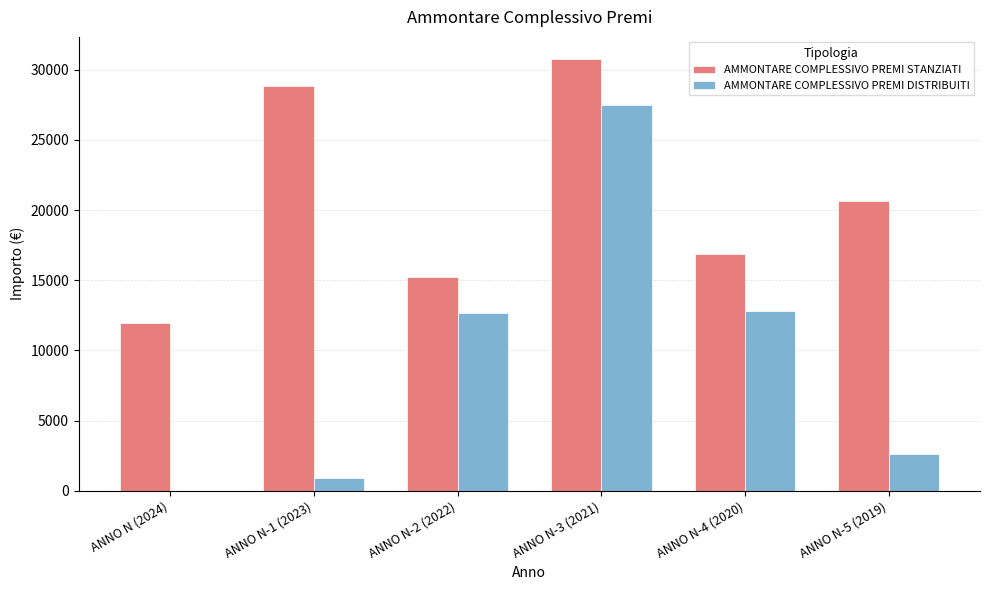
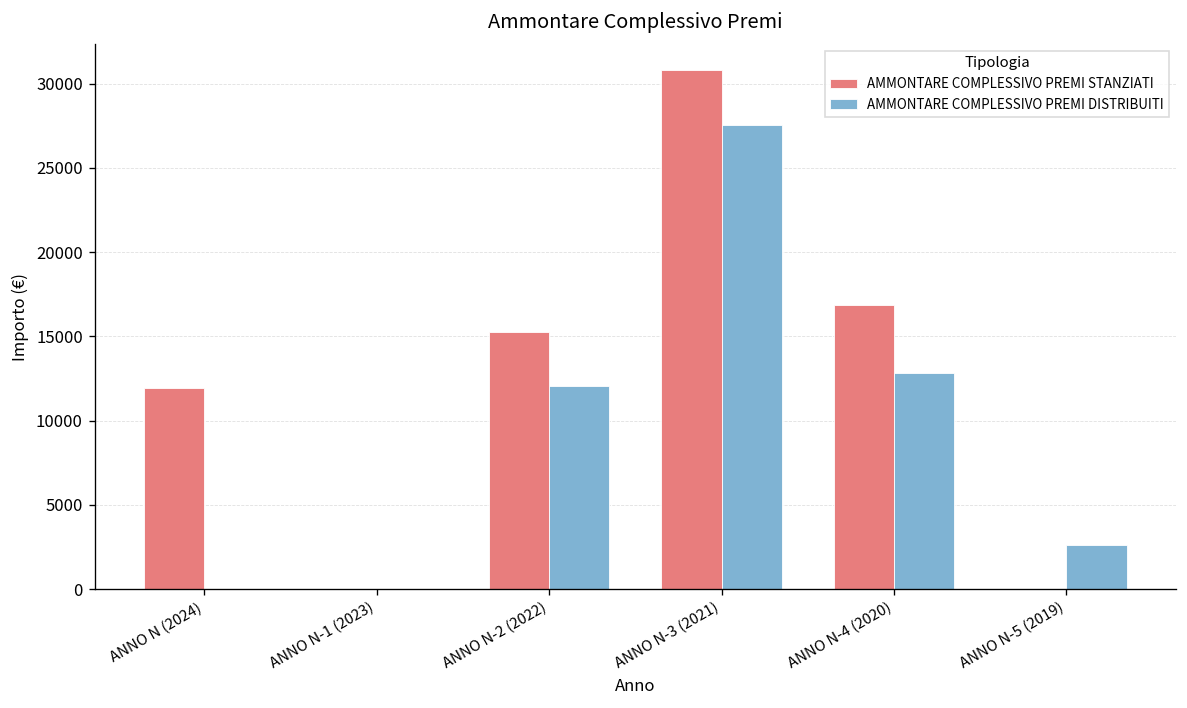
AMMONTARE COMPLESSIVO PREMI STANZIATI, ANNO N-1 (2023): 28800 -> 0
AMMONTARE COMPLESSIVO PREMI DISTRIBUITI, ANNO N-1 (2023): 900 -> 0
AMMONTARE COMPLESSIVO PREMI DISTRIBUITI, ANNO N-2 (2022): 12700 -> 12100
AMMONTARE COMPLESSIVO PREMI STANZIATI, ANNO N-5 (2019): 20700 -> 0
